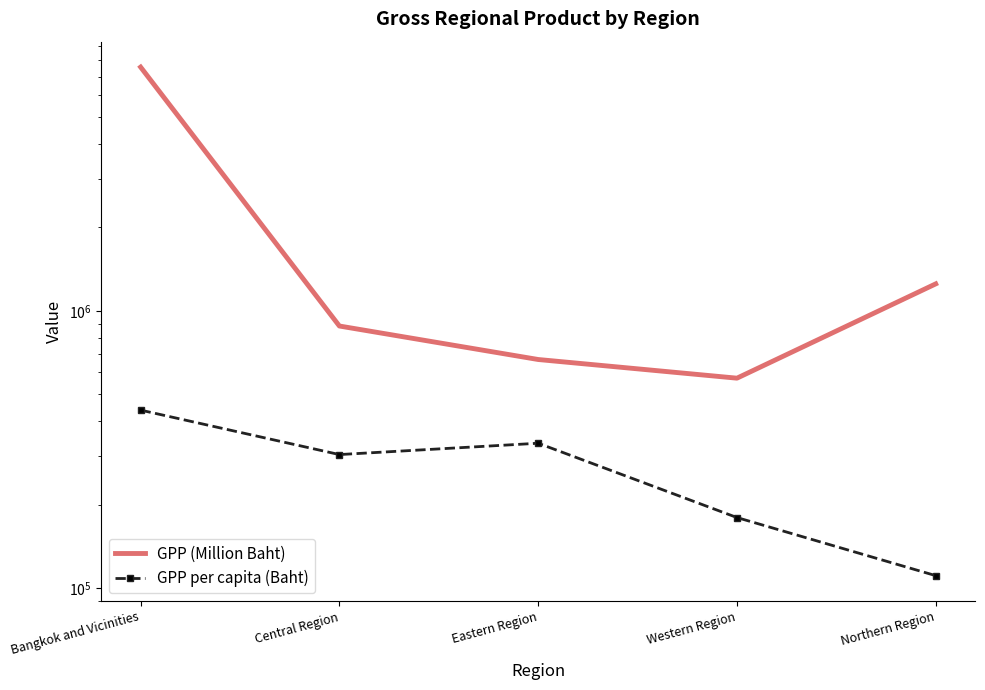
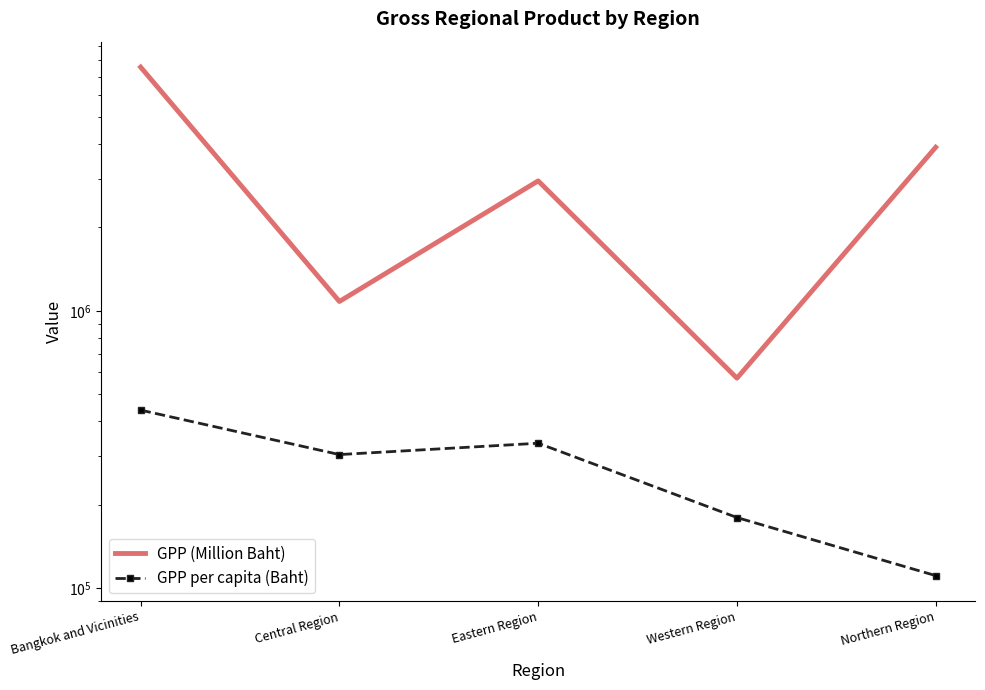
GPP (Million Baht), Central Region: 880000 -> 1080000
GPP (Million Baht), Eastern Region: 670000 -> 2900000
GPP (Million Baht), Northern Region: 1300000 -> 3900000
